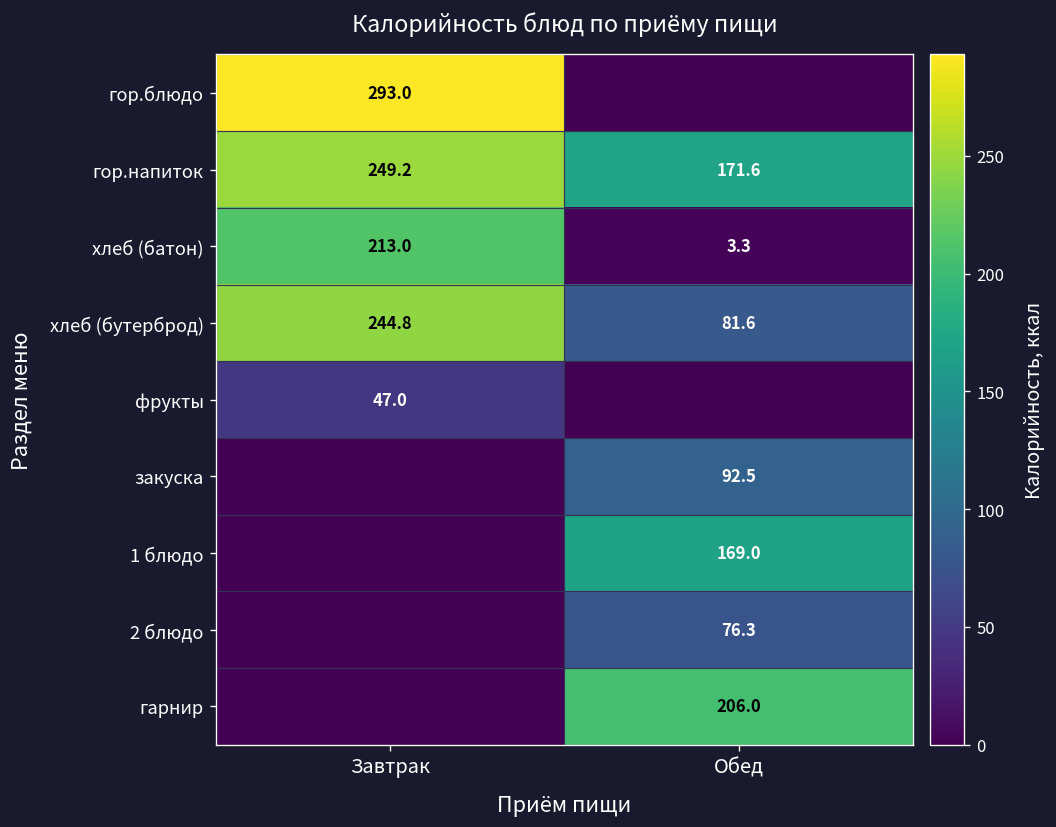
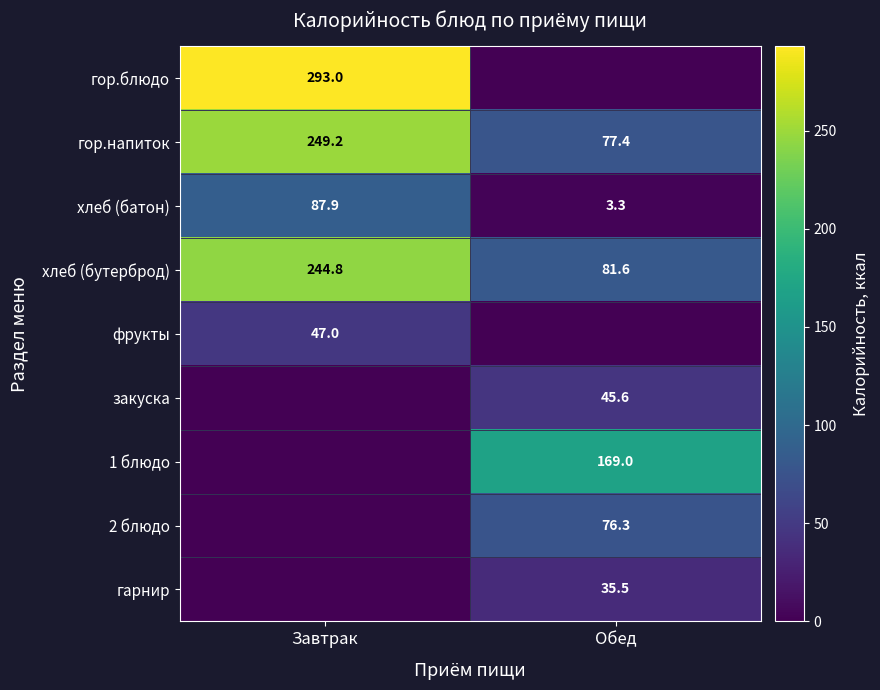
гор.напиток, Обед: 171.6 -> 77.4
хлеб (батон), Завтрак: 213.0 -> 87.9
закуска, Обед: 92.5 -> 45.6
гарнир, Обед: 206.0 -> 35.5
